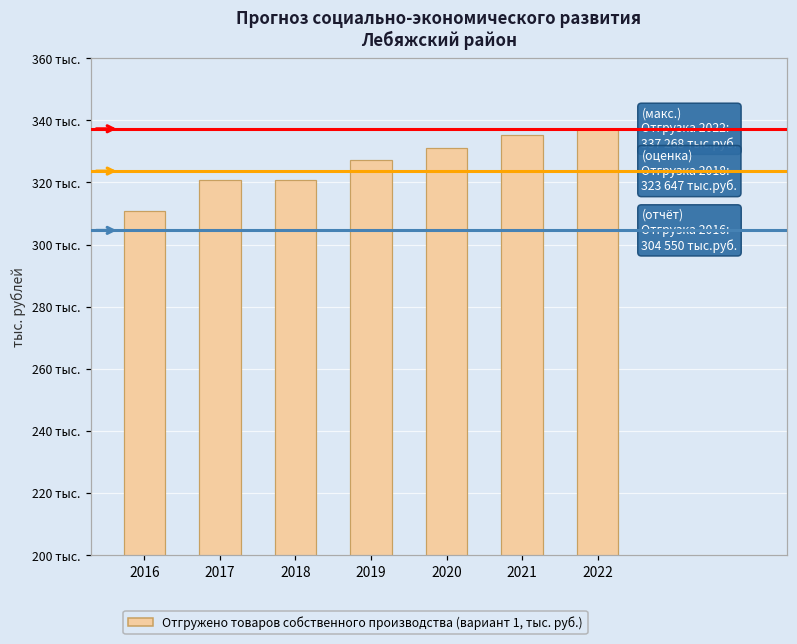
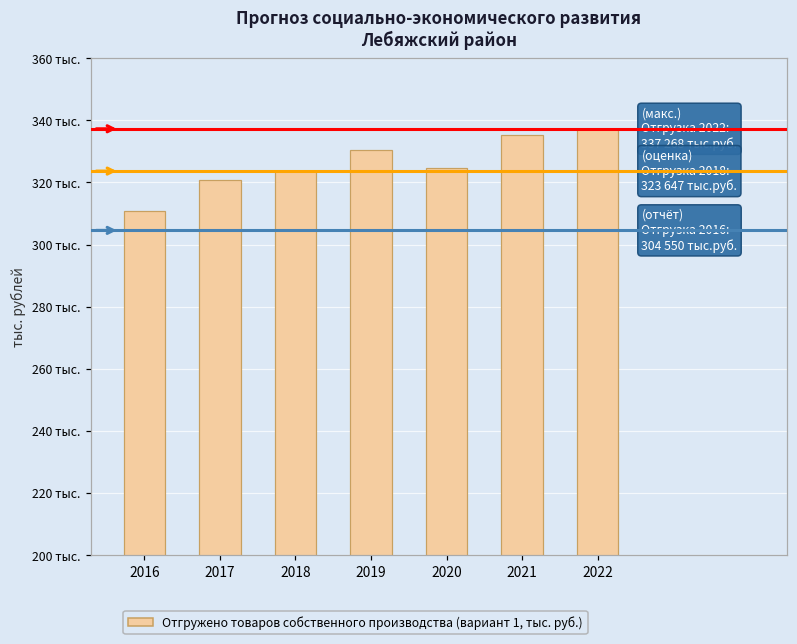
2018: 321 тыс. -> 324 тыс.
2019: 327 тыс. -> 330 тыс.
2020: 331 тыс. -> 325 тыс.
